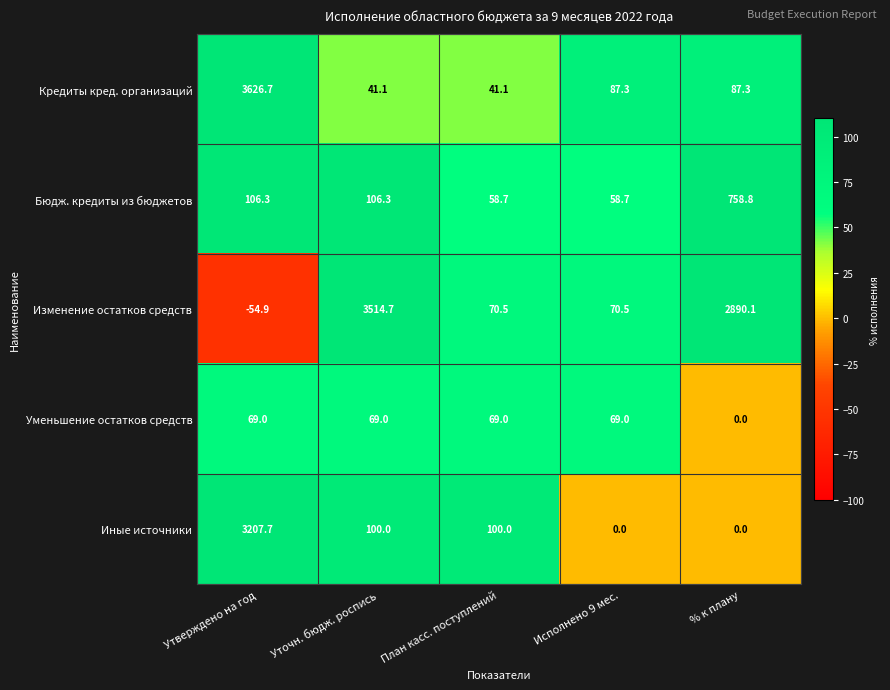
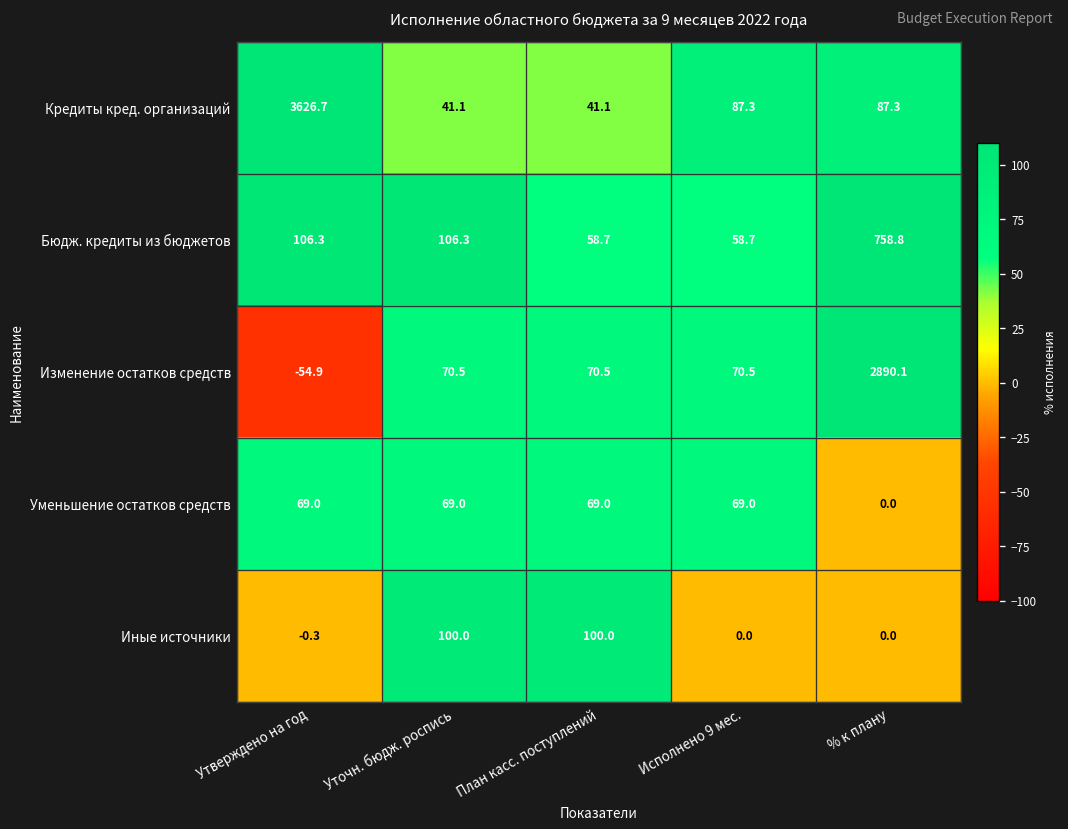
Изменение остатков средств, Уточн. бюдж. роспись: 3514.7 -> 70.5
Иные источники, Утверждено на год: 3207.7 -> -0.3
